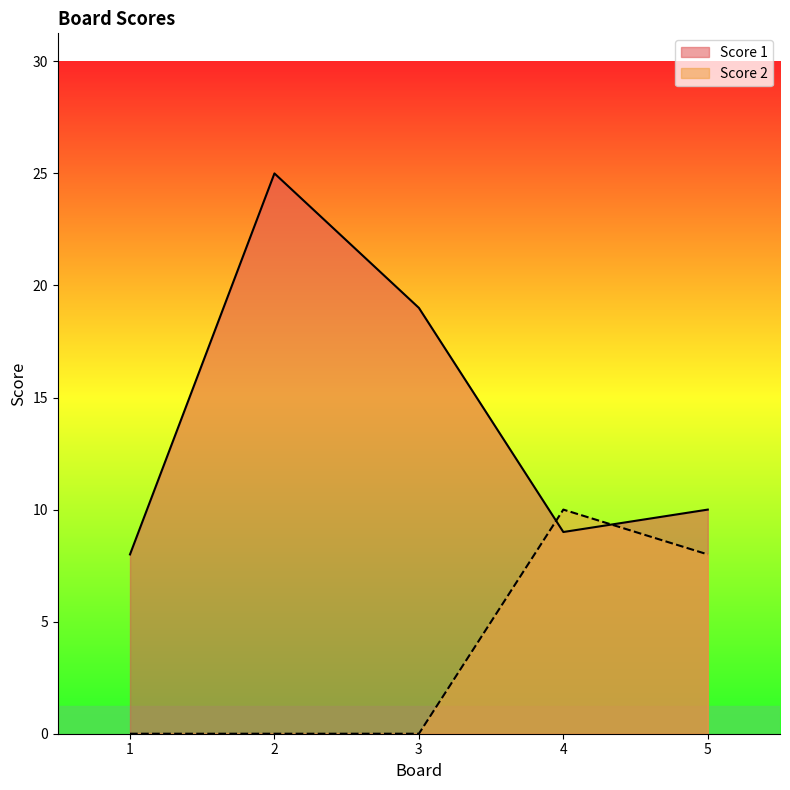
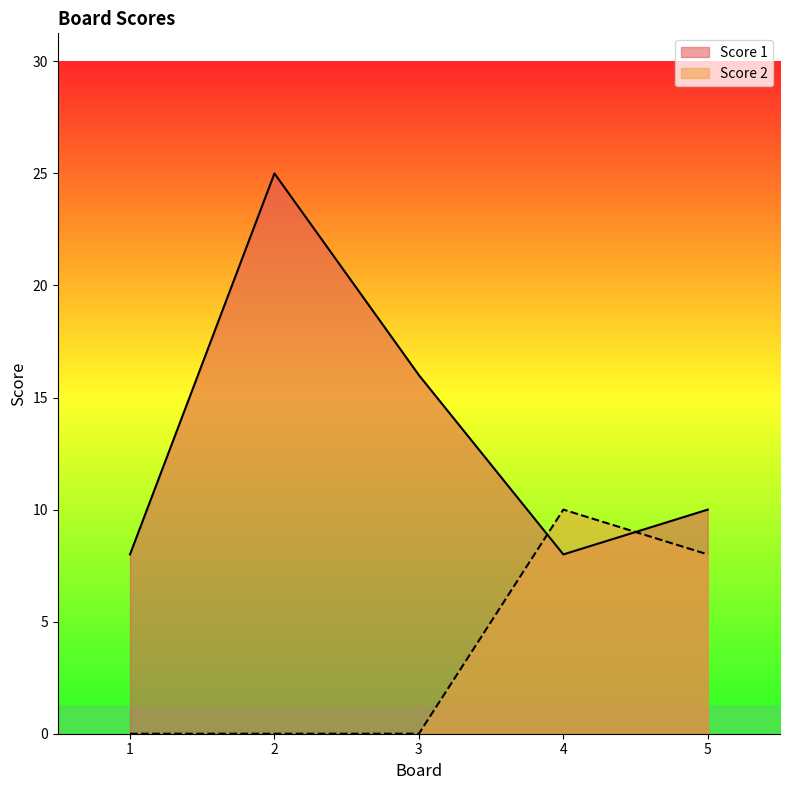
Score 1, 3: 19 -> 16
Score 1, 4: 9 -> 8
